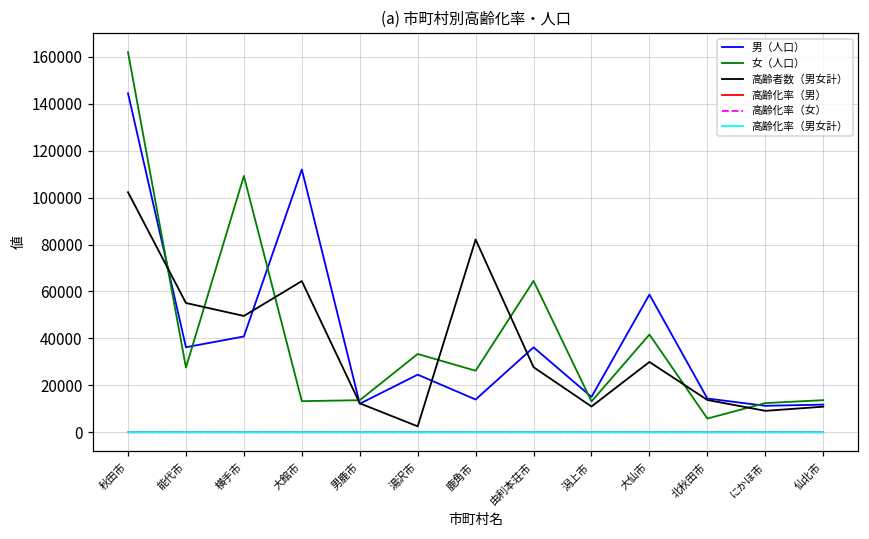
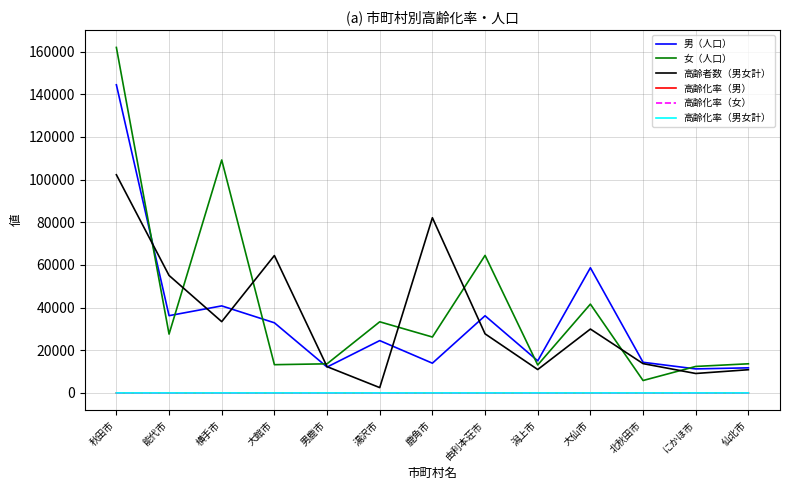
高齢者数（男女計）, 横手市: 50000 -> 33000
男（人口）, 大館市: 112000 -> 33000
